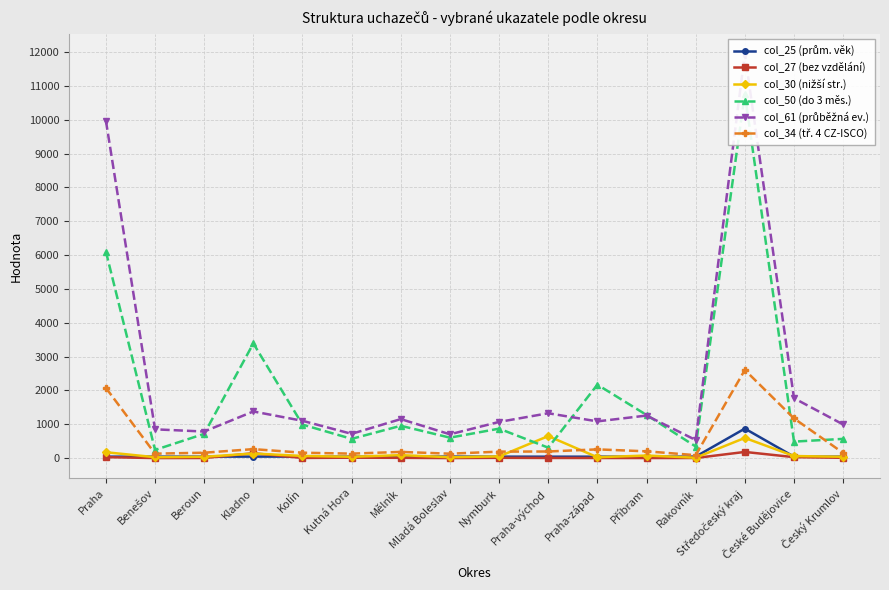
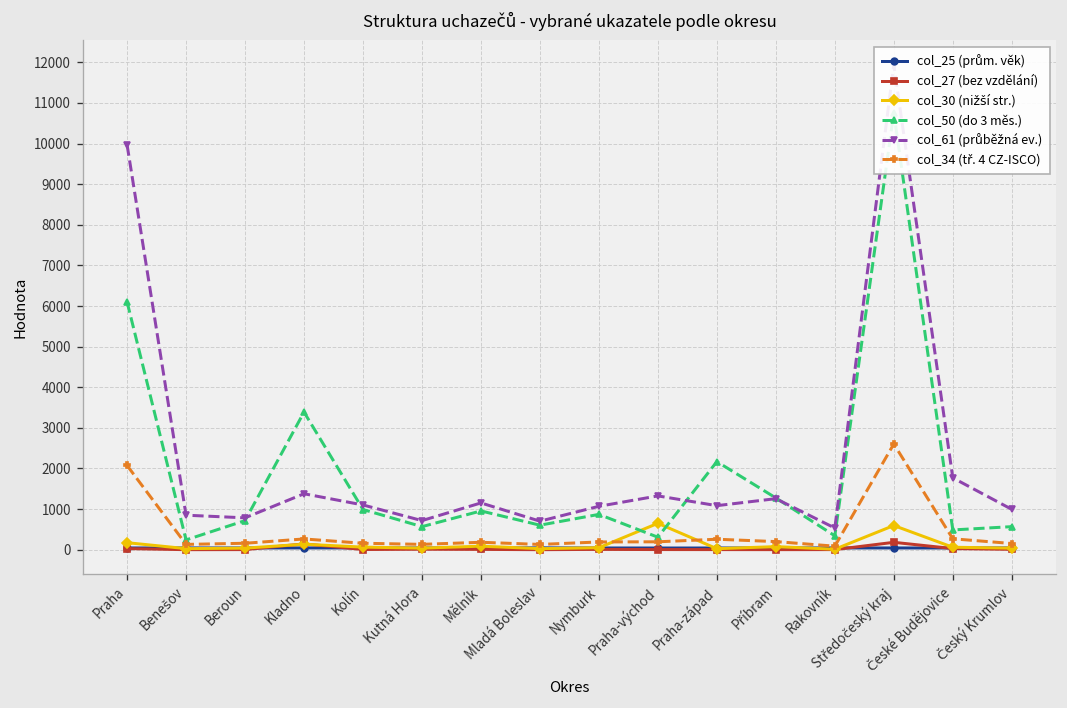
col_25 (prům. věk), Středočeský kraj: 900 -> 0
col_34 (tř. 4 CZ-ISCO), České Budějovice: 1200 -> 300
